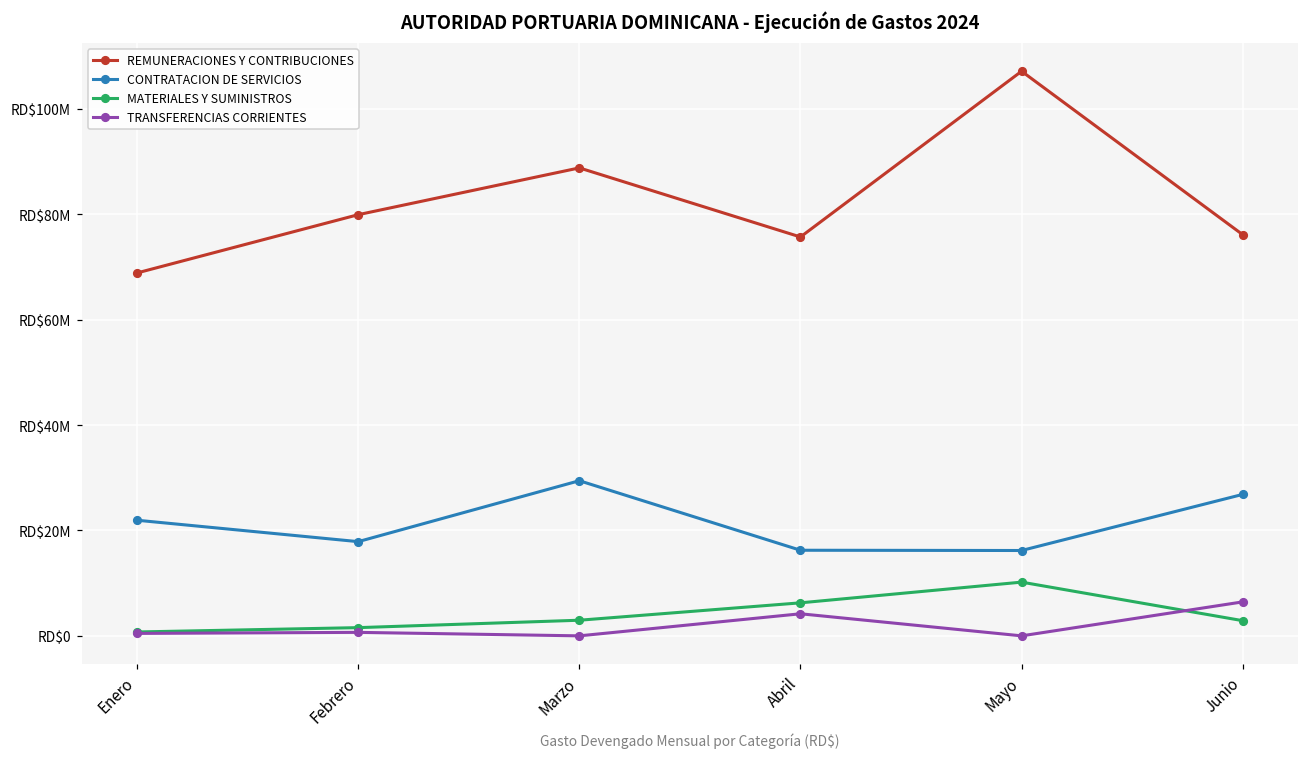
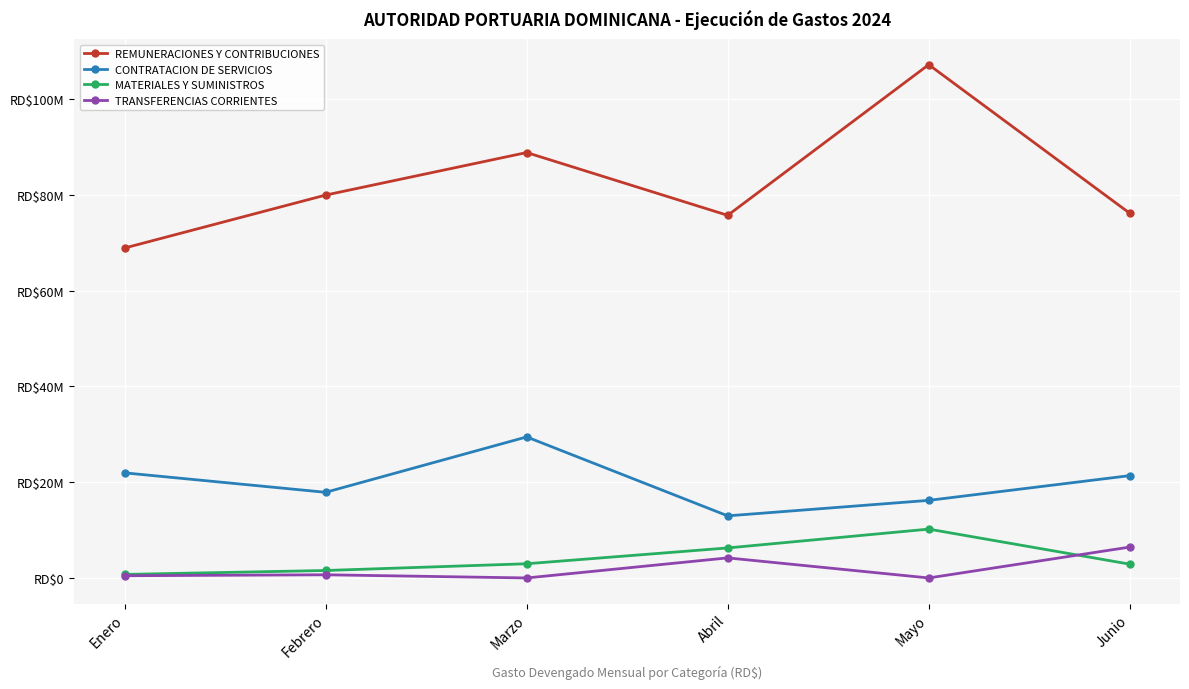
CONTRATACION DE SERVICIOS, Abril: RD$16000000 -> RD$13000000
CONTRATACION DE SERVICIOS, Junio: RD$27000000 -> RD$21000000
